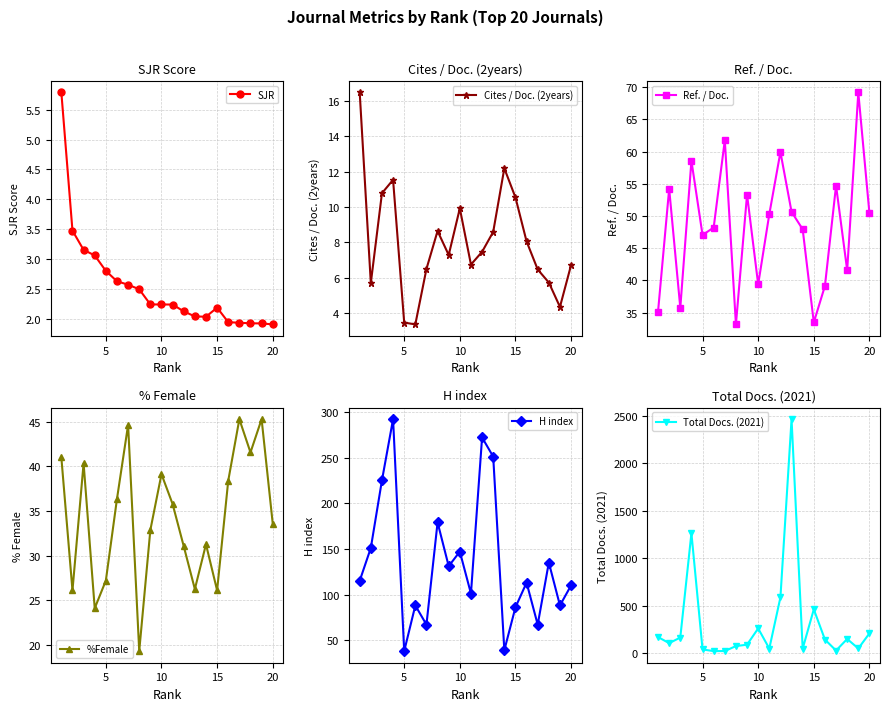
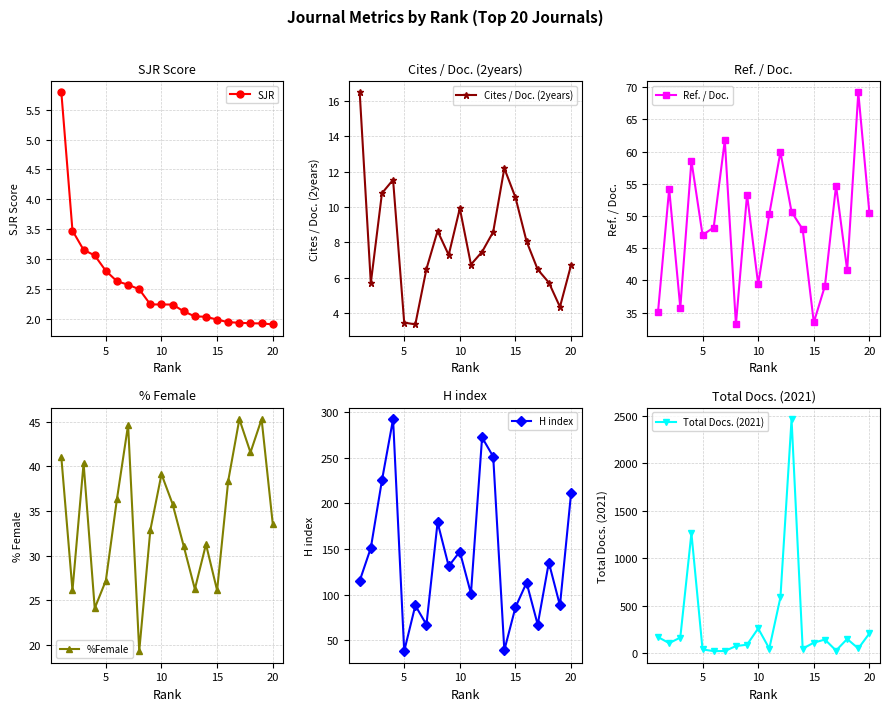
SJR Score, 15: 2.2 -> 2.0
H index, 20: 110 -> 210
Total Docs. (2021), 15: 500 -> 100
